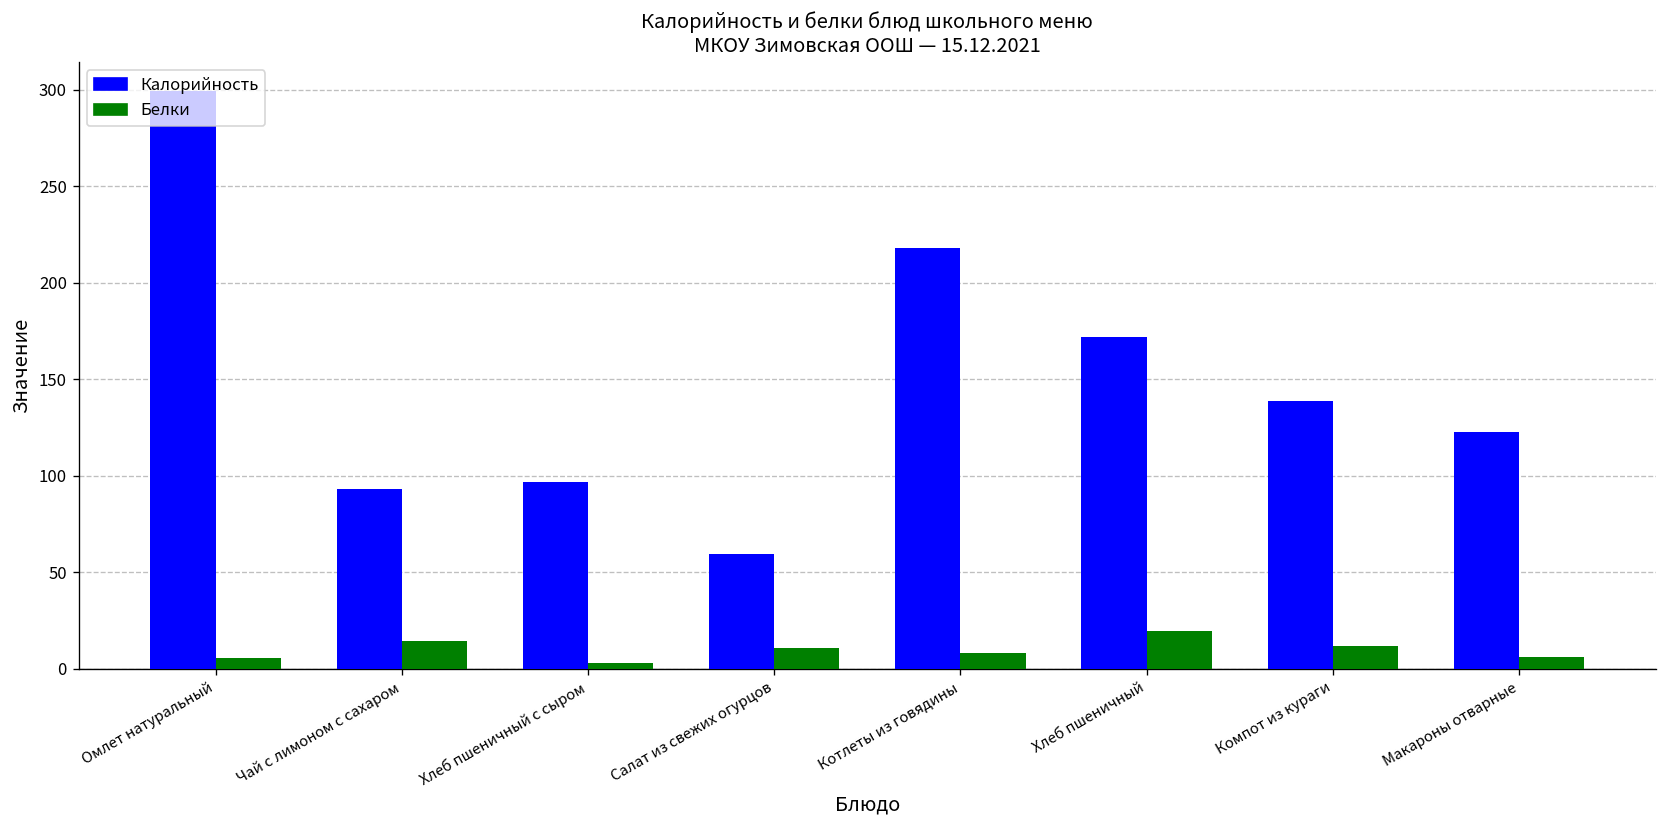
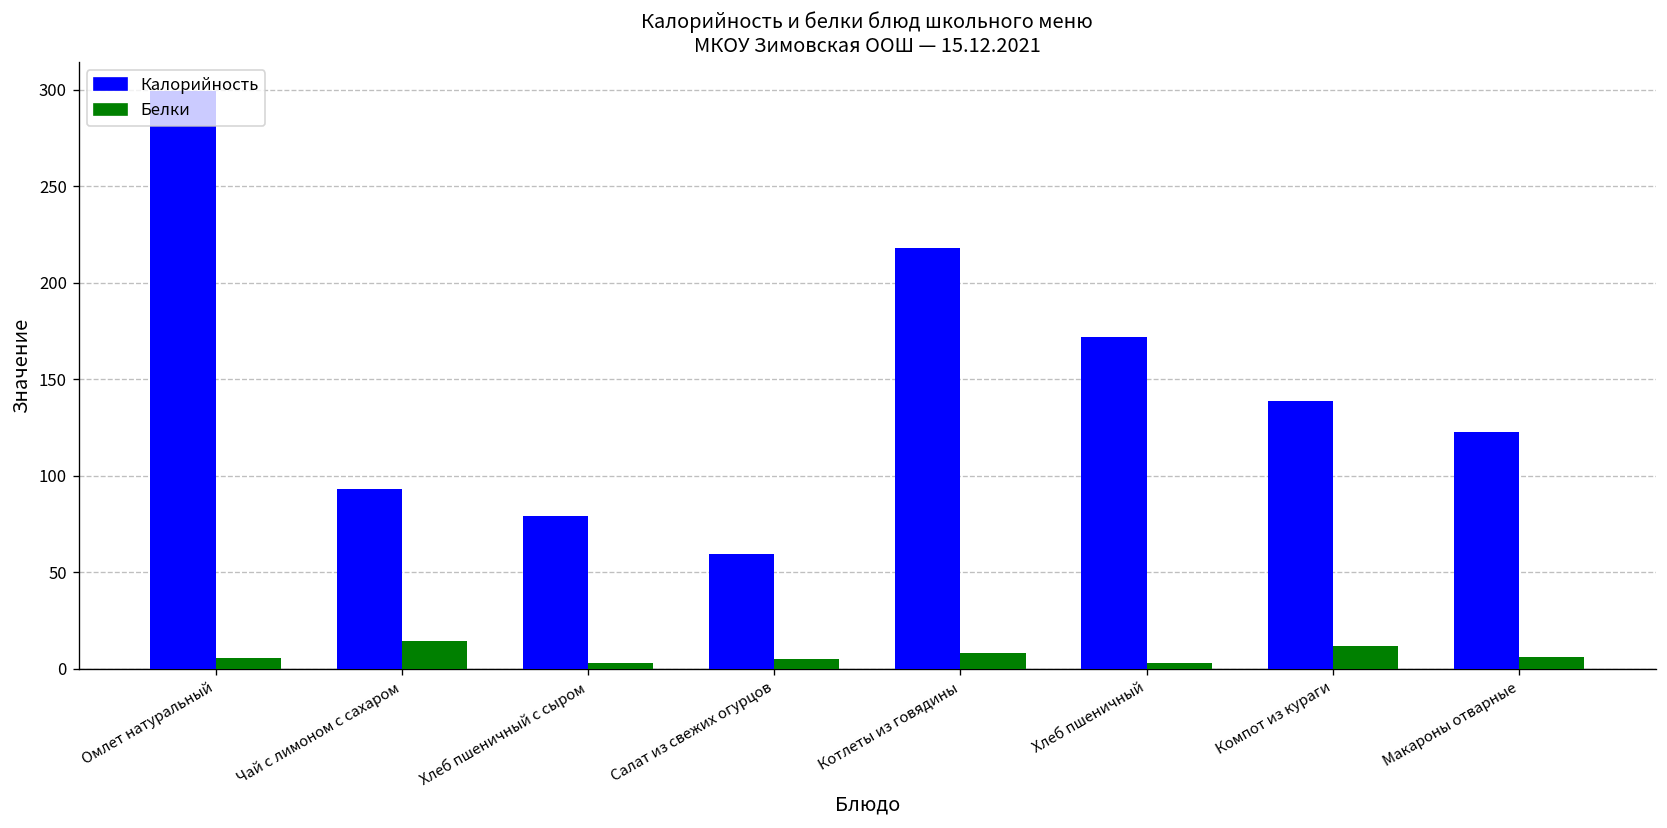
Калорийность, Хлеб пшеничный с сыром: 97 -> 79
Белки, Салат из свежих огурцов: 11 -> 5
Белки, Хлеб пшеничный: 20 -> 3
